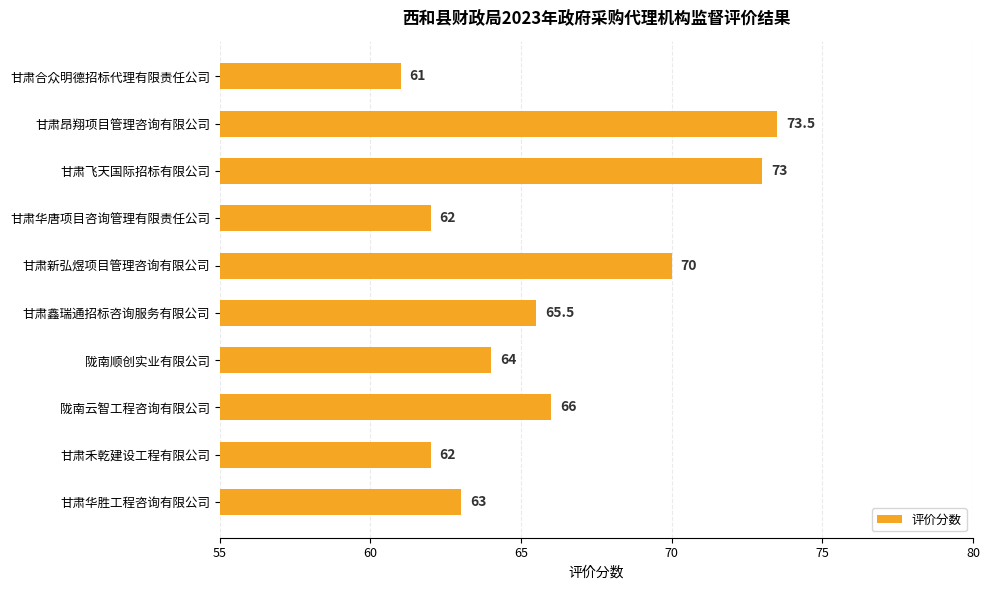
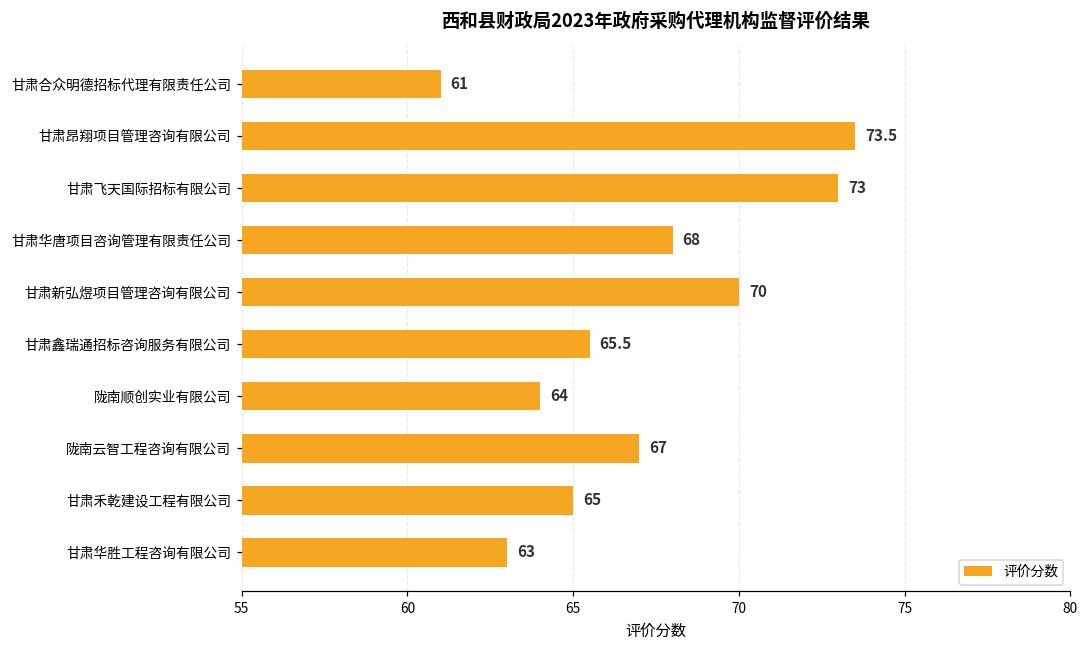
甘肃华唐项目咨询管理有限责任公司: 62 -> 68
陇南云智工程咨询有限公司: 66 -> 67
甘肃禾乾建设工程有限公司: 62 -> 65
